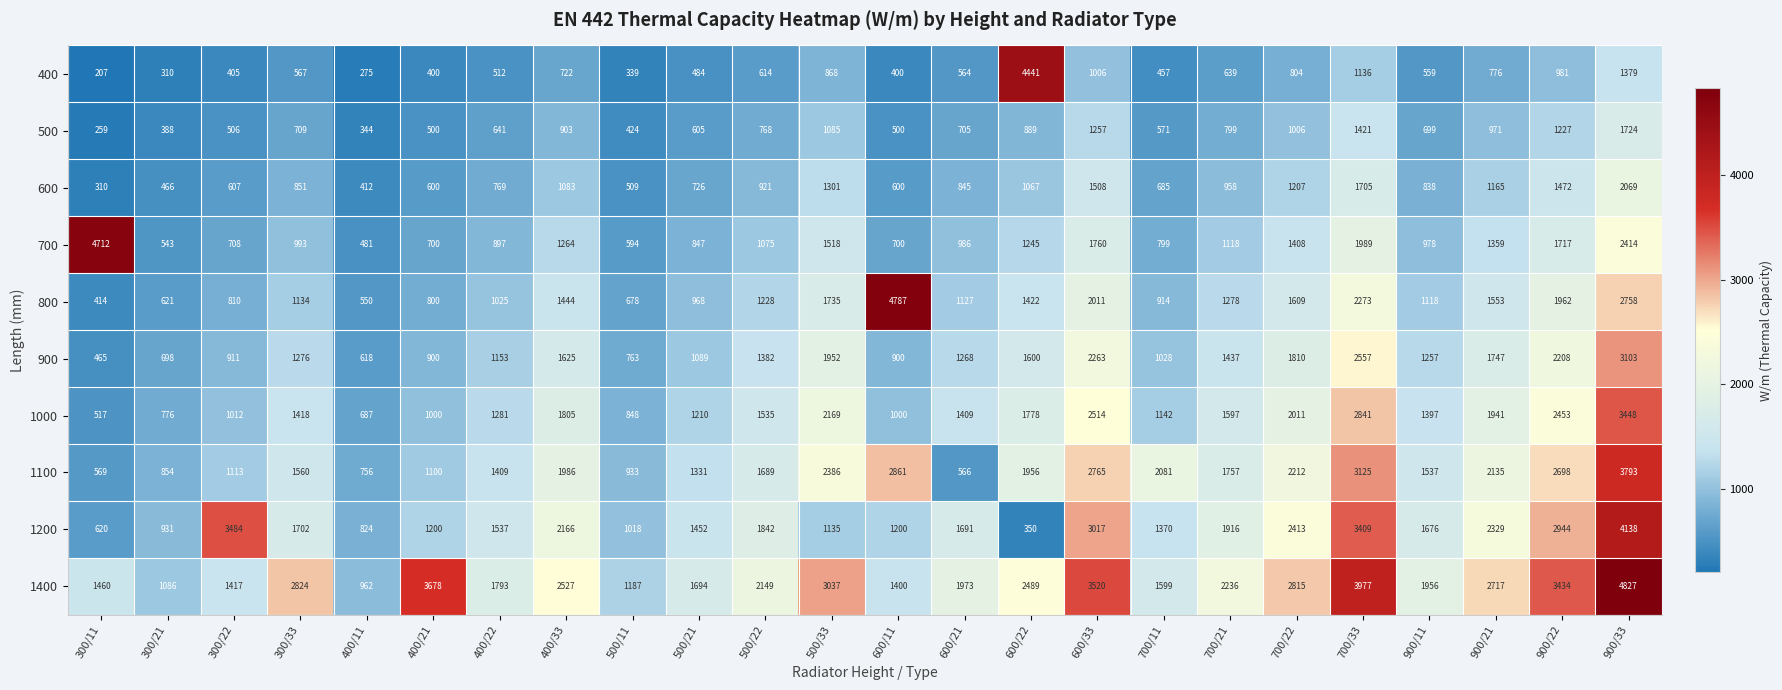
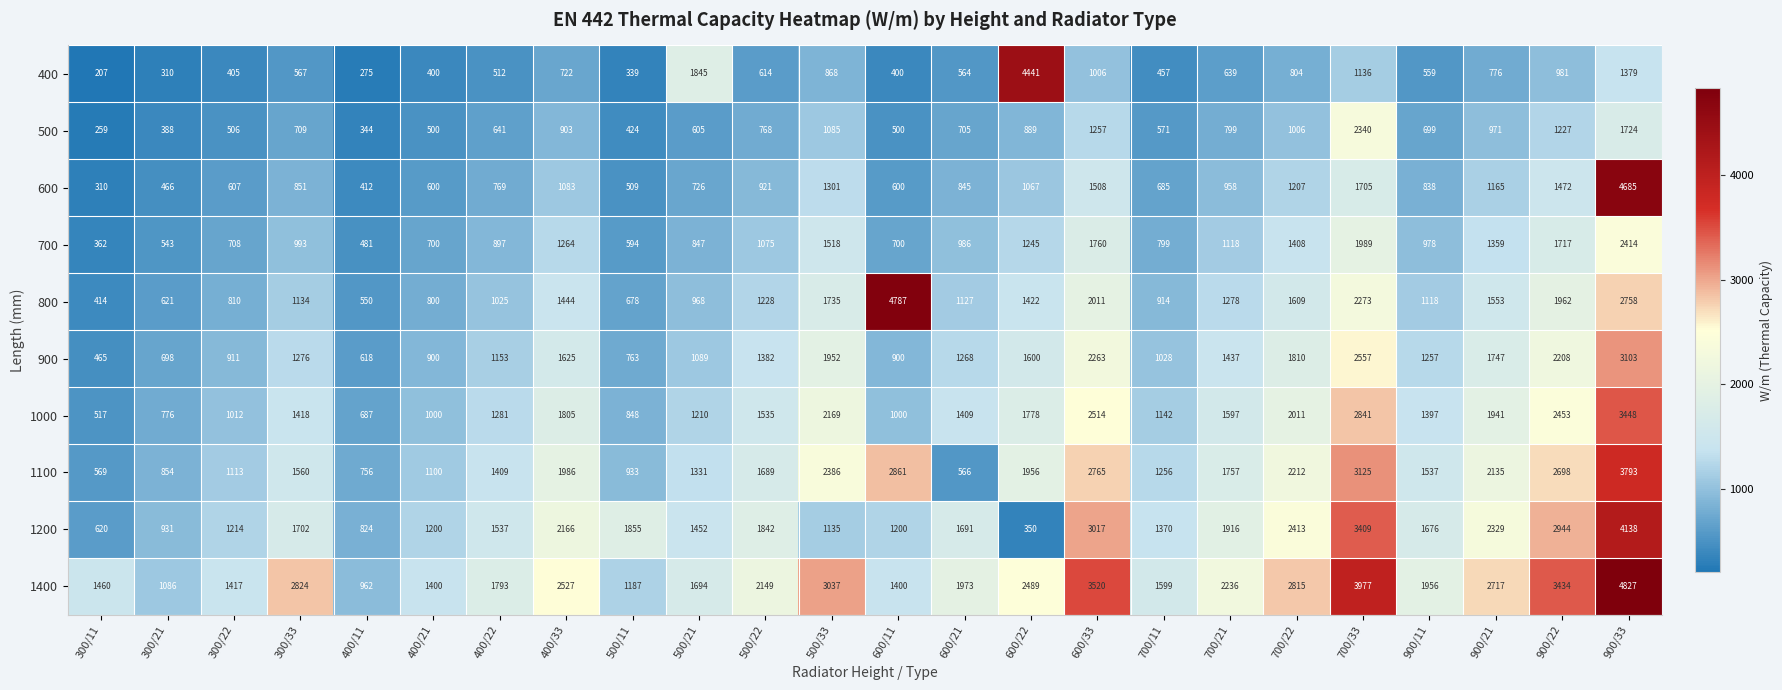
400, 500/21: 484 -> 1845
500, 700/33: 1421 -> 2340
600, 900/33: 2069 -> 4685
700, 300/11: 4712 -> 362
1100, 700/11: 2081 -> 1256
1200, 300/22: 3484 -> 1214
1200, 500/11: 1018 -> 1855
1400, 400/21: 3678 -> 1400
